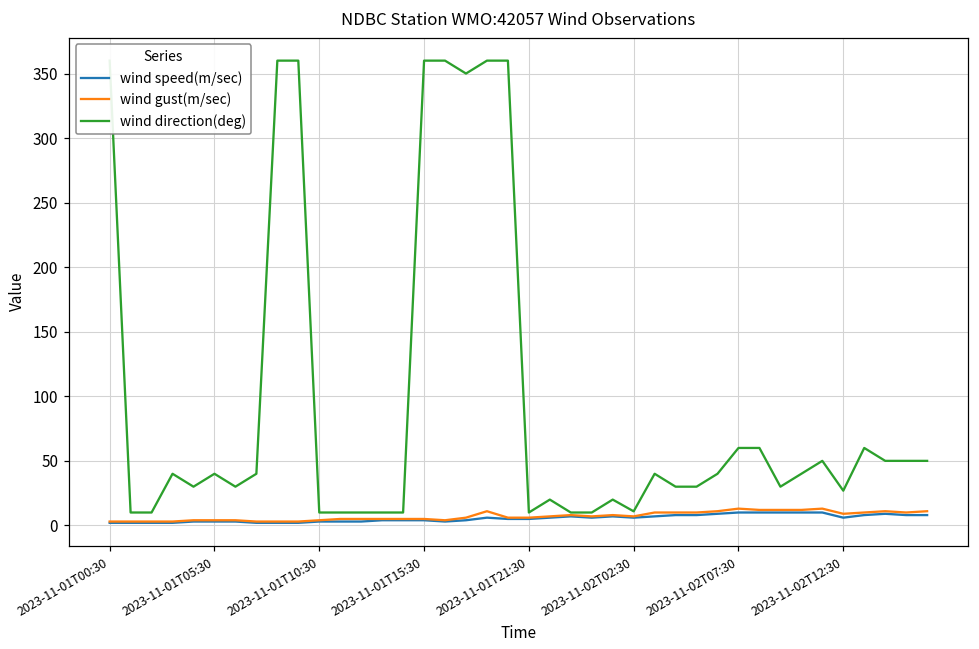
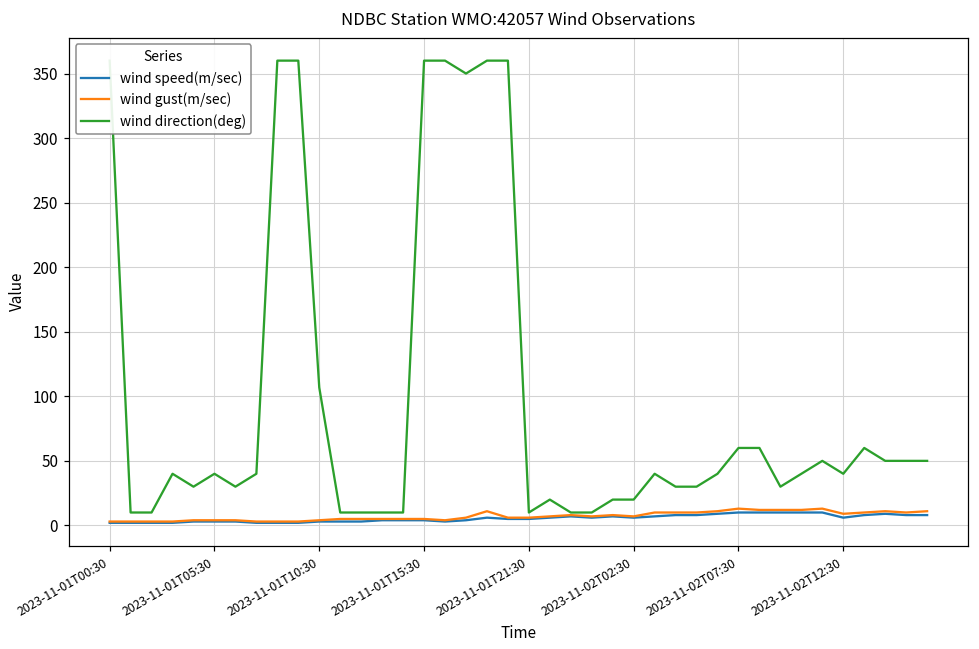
wind direction(deg), 2023-11-01T10:30: 10 -> 107
wind direction(deg), 2023-11-02T02:30: 11 -> 20
wind direction(deg), 2023-11-02T12:30: 27 -> 40
